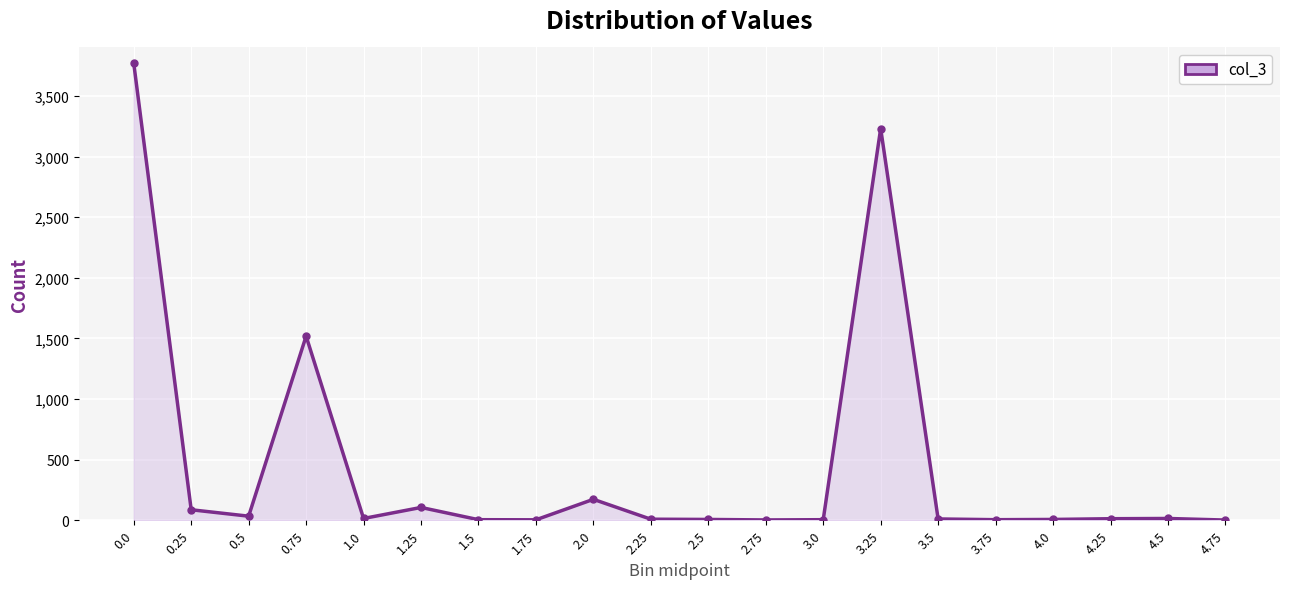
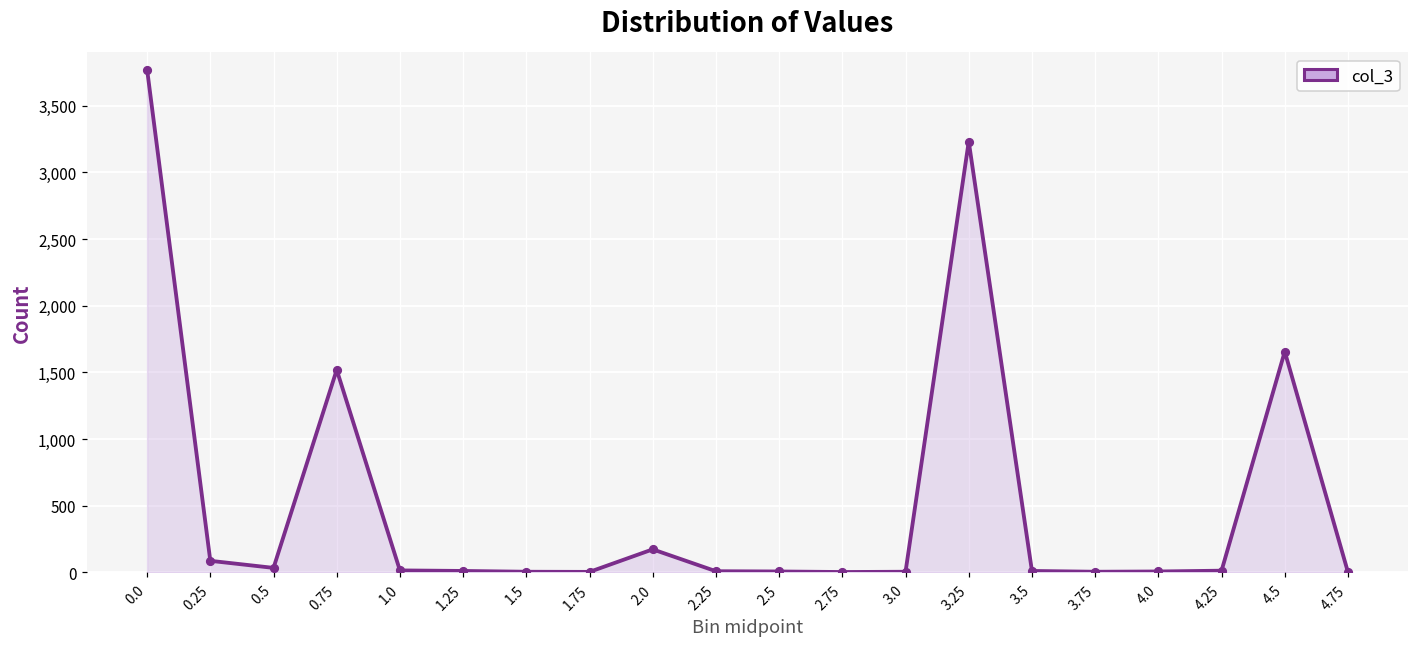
1.25: 110 -> 10
4.5: 20 -> 1,660
